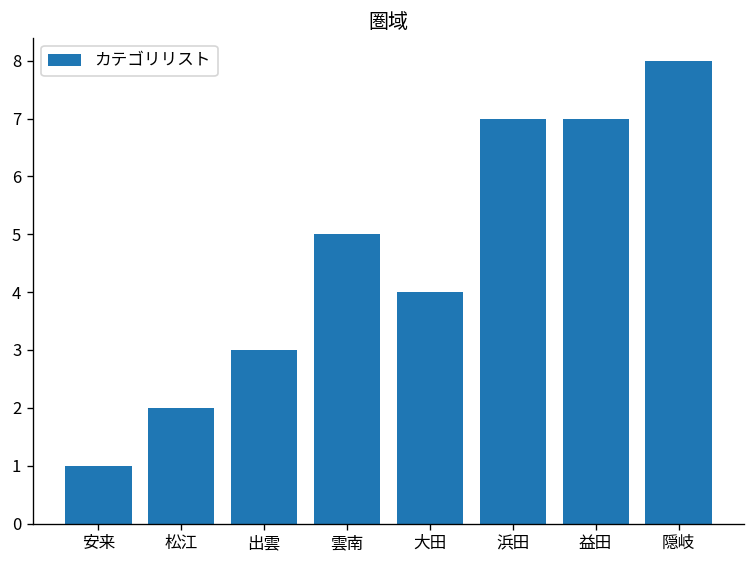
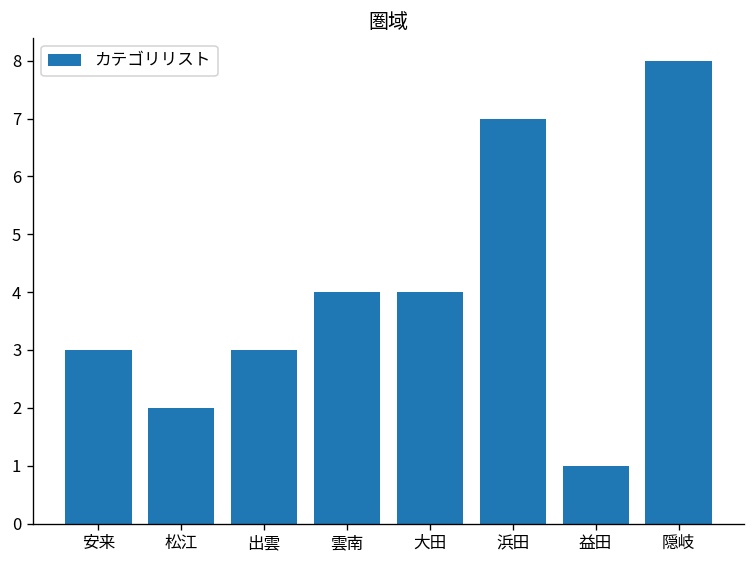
安来: 1 -> 3
雲南: 5 -> 4
益田: 7 -> 1
